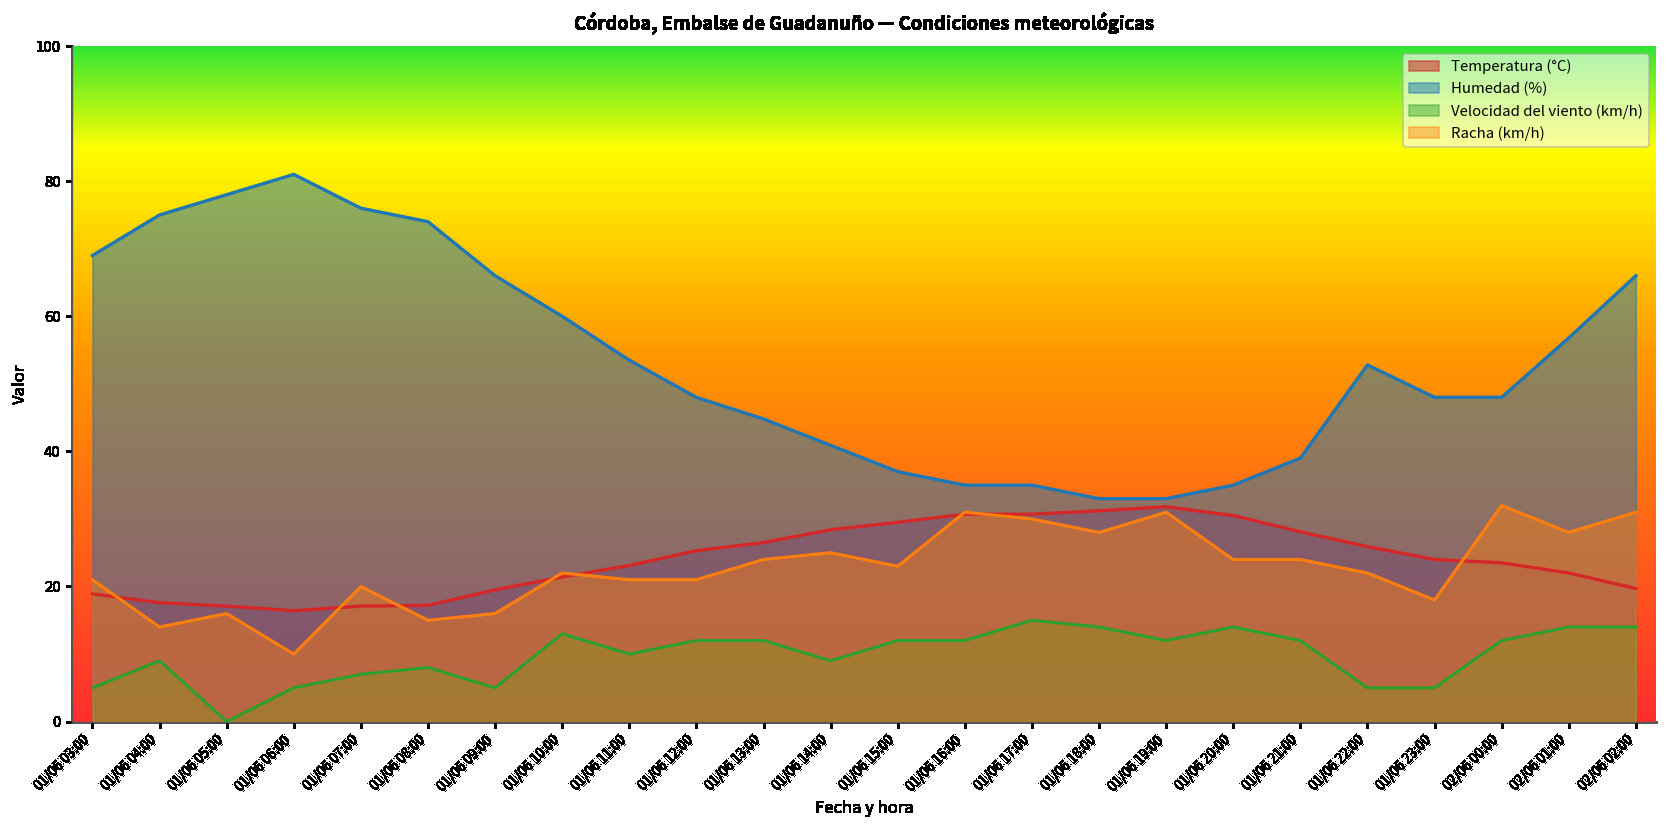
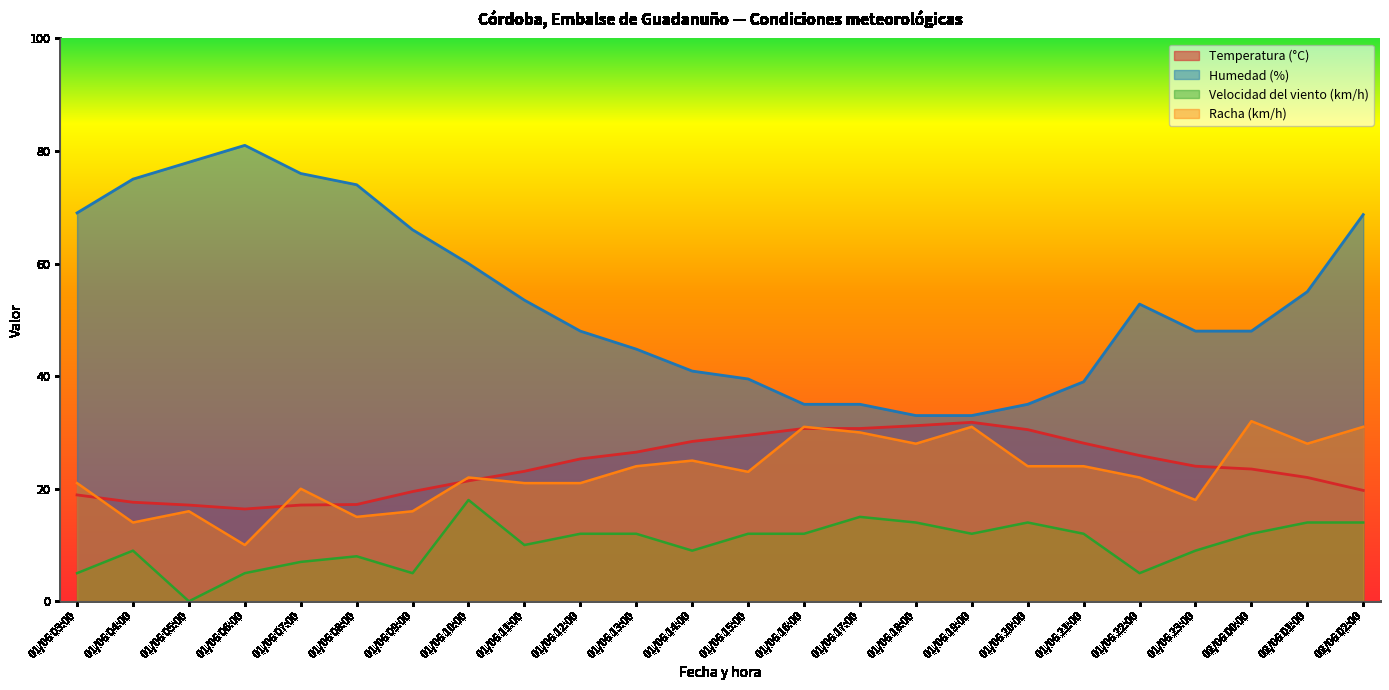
Velocidad del viento (km/h), 01/06 10:00: 13 -> 18
Humedad (%), 01/06 15:00: 37 -> 40
Velocidad del viento (km/h), 01/06 23:00: 5 -> 9
Humedad (%), 02/06 01:00: 57 -> 55
Humedad (%), 02/06 02:00: 66 -> 69
